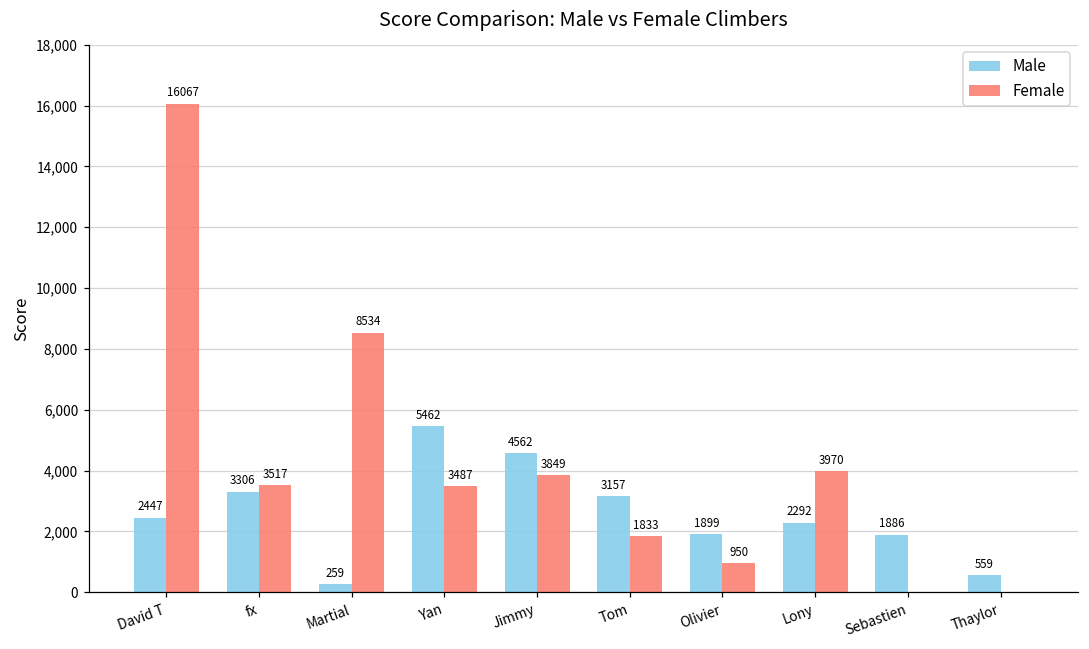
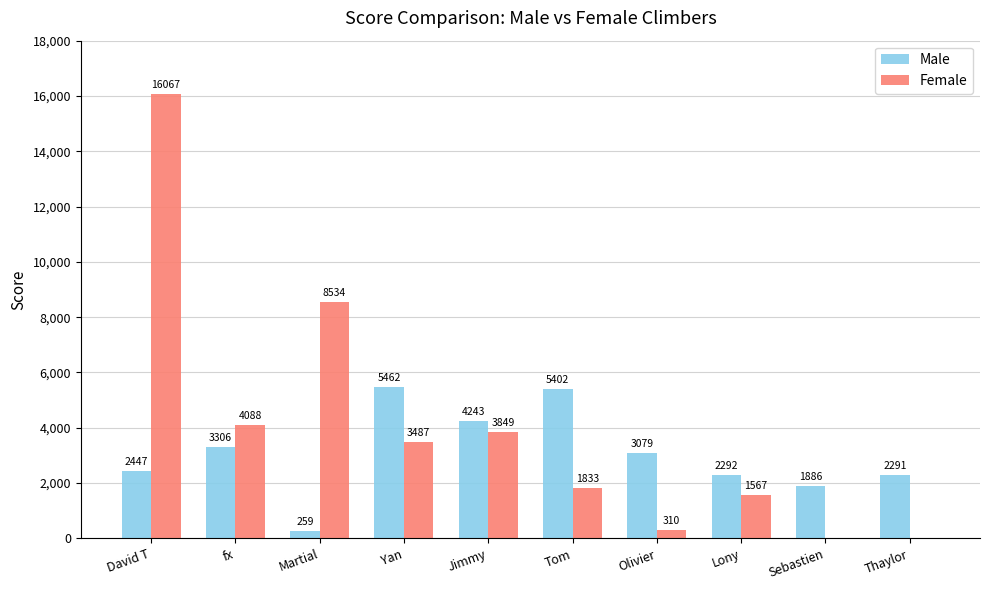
Female, fx: 3517 -> 4088
Male, Jimmy: 4562 -> 4243
Male, Tom: 3157 -> 5402
Male, Olivier: 1899 -> 3079
Female, Olivier: 950 -> 310
Female, Lony: 3970 -> 1567
Male, Thaylor: 559 -> 2291
